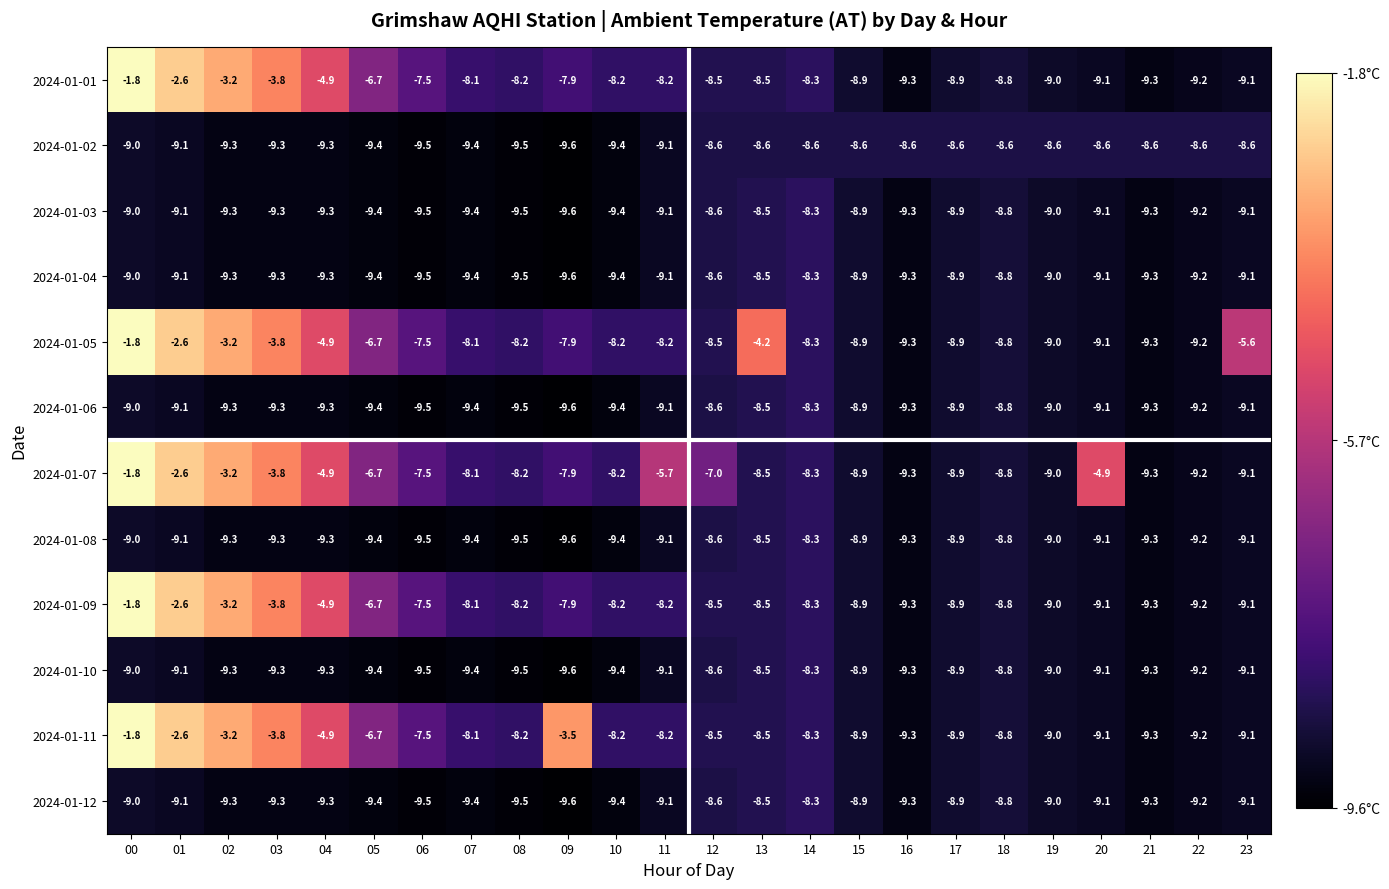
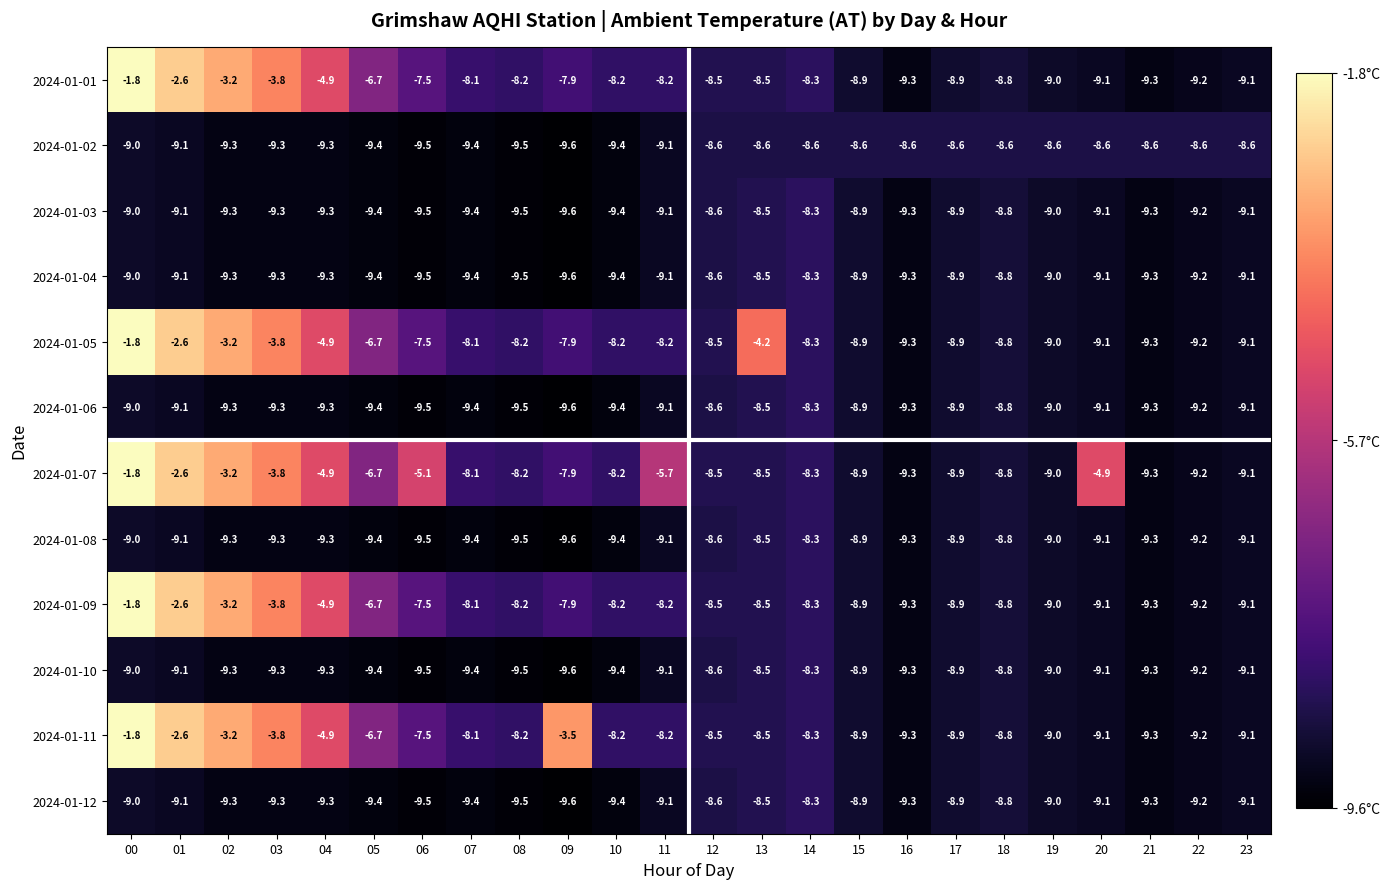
2024-01-05, 23: -5.6 -> -9.1
2024-01-07, 06: -7.5 -> -5.1
2024-01-07, 12: -7.0 -> -8.5
